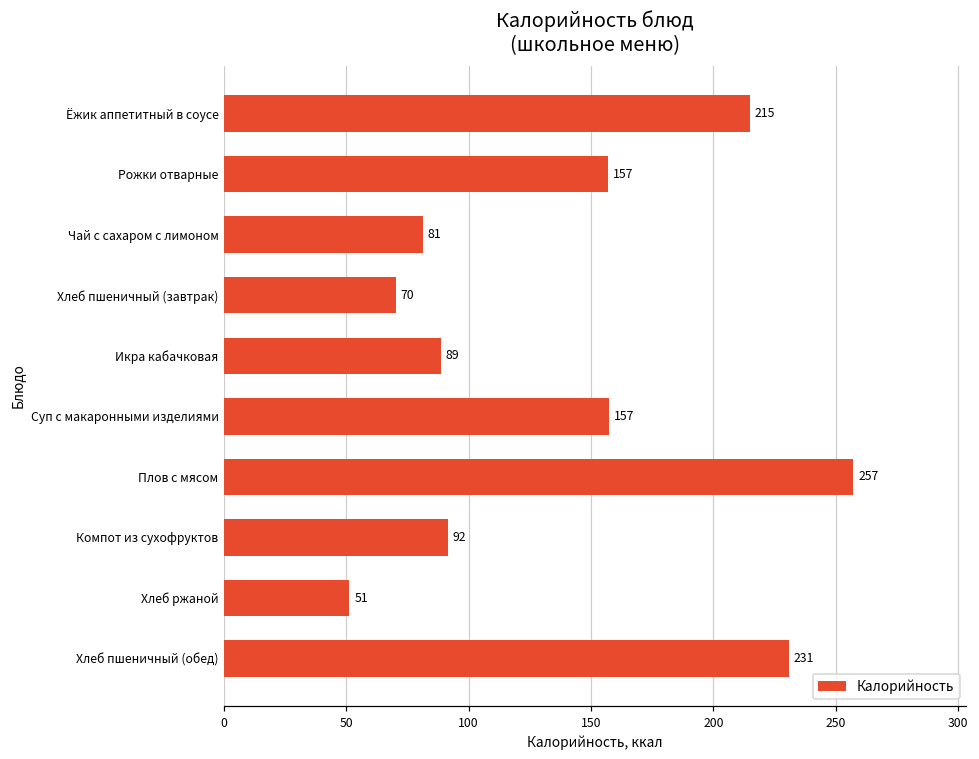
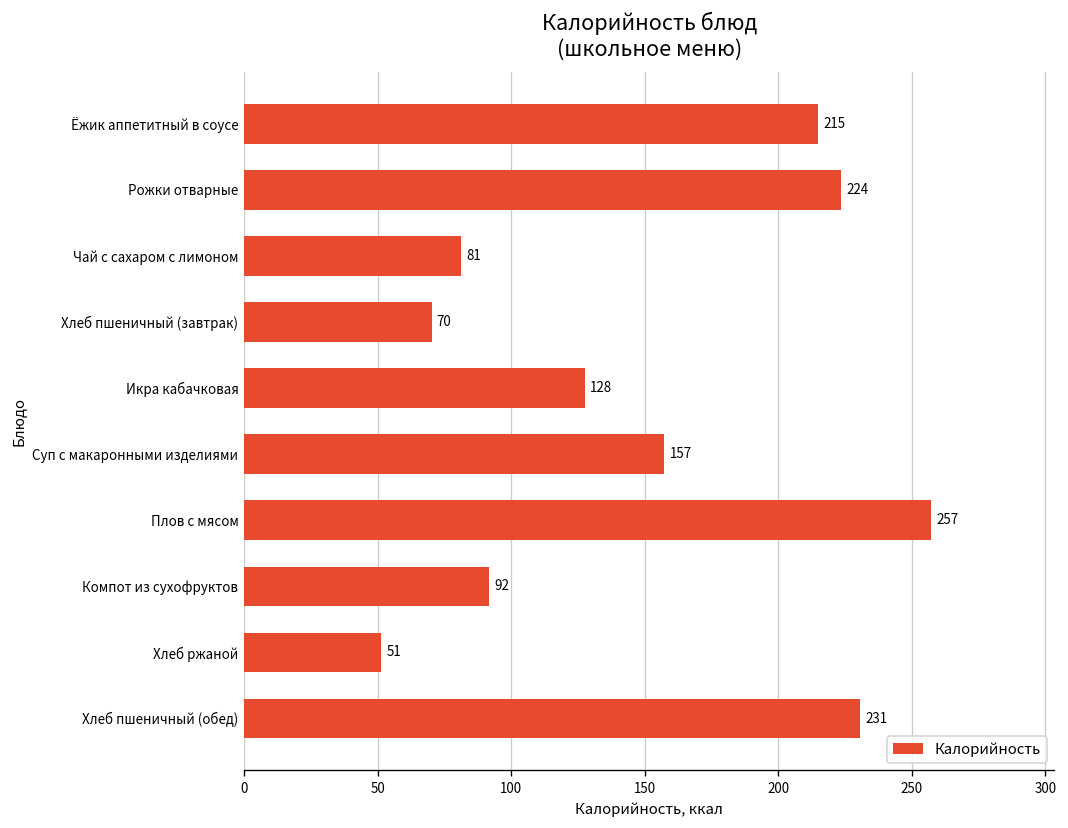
Рожки отварные: 157 -> 224
Икра кабачковая: 89 -> 128
